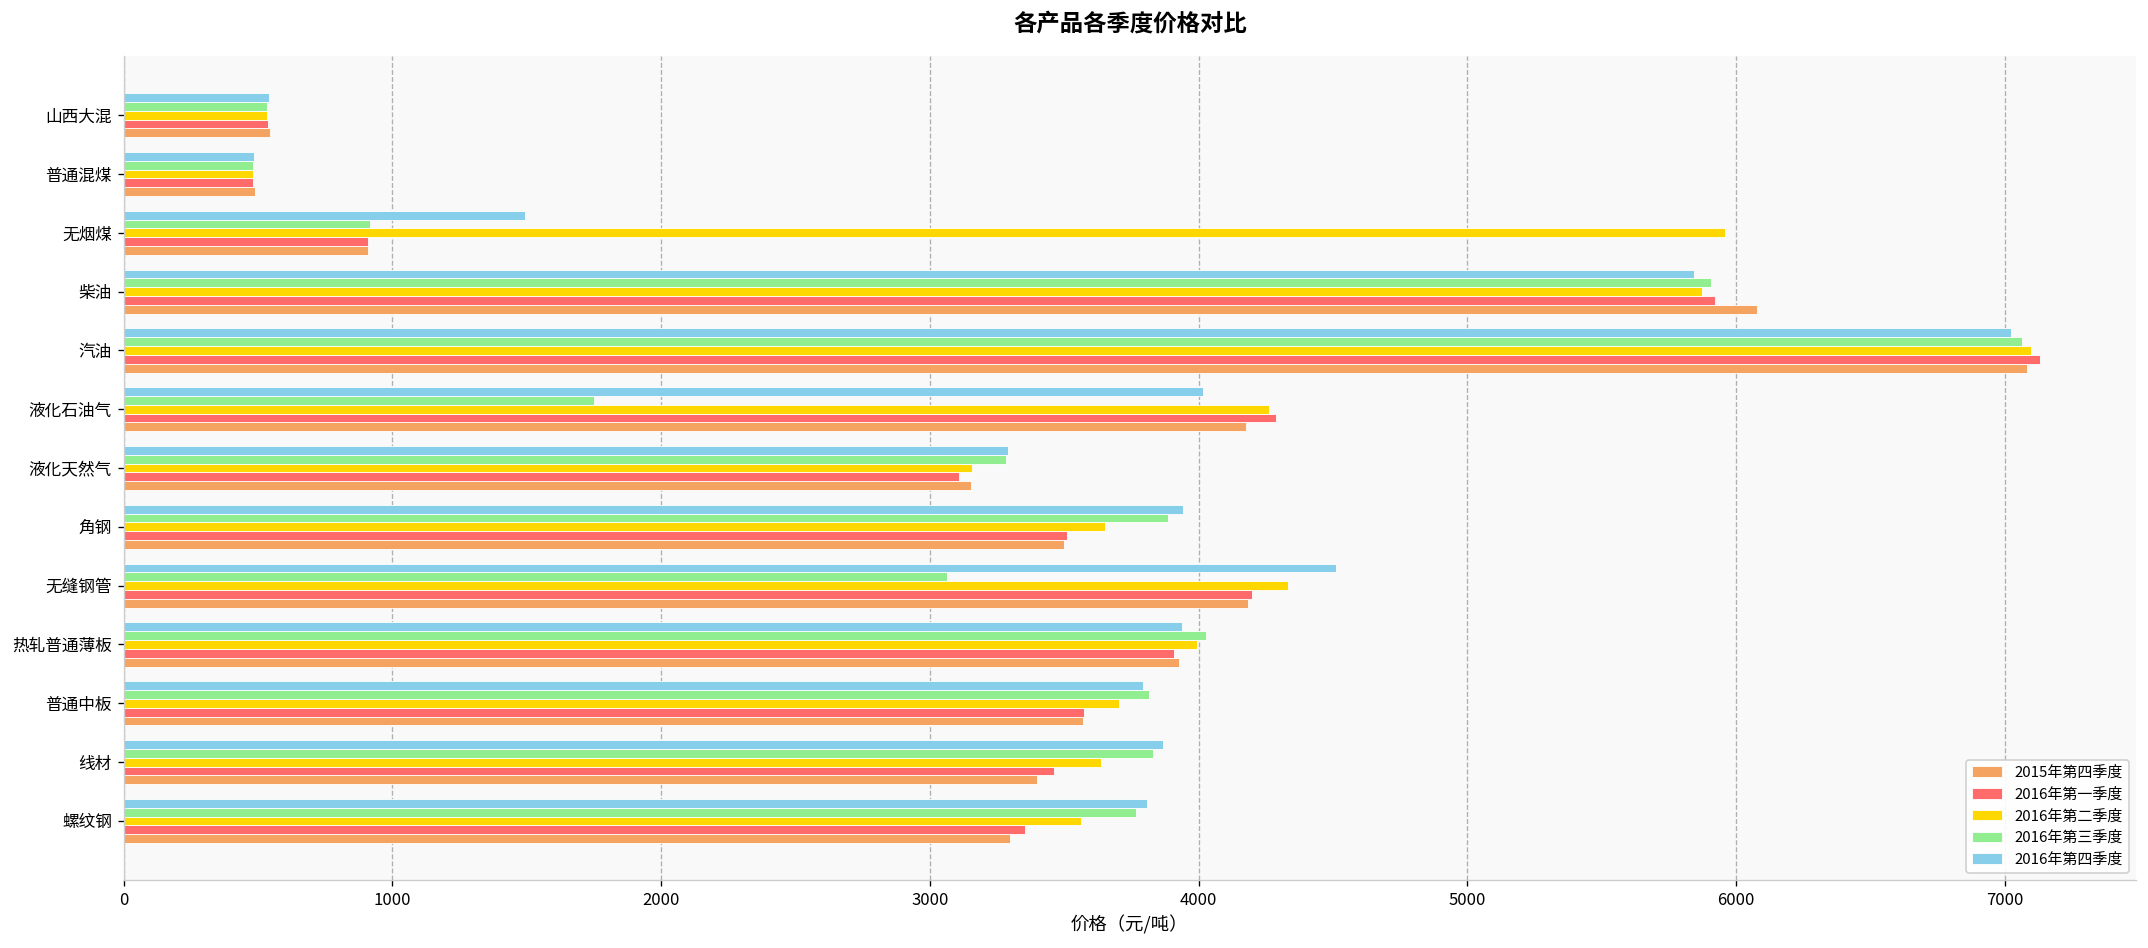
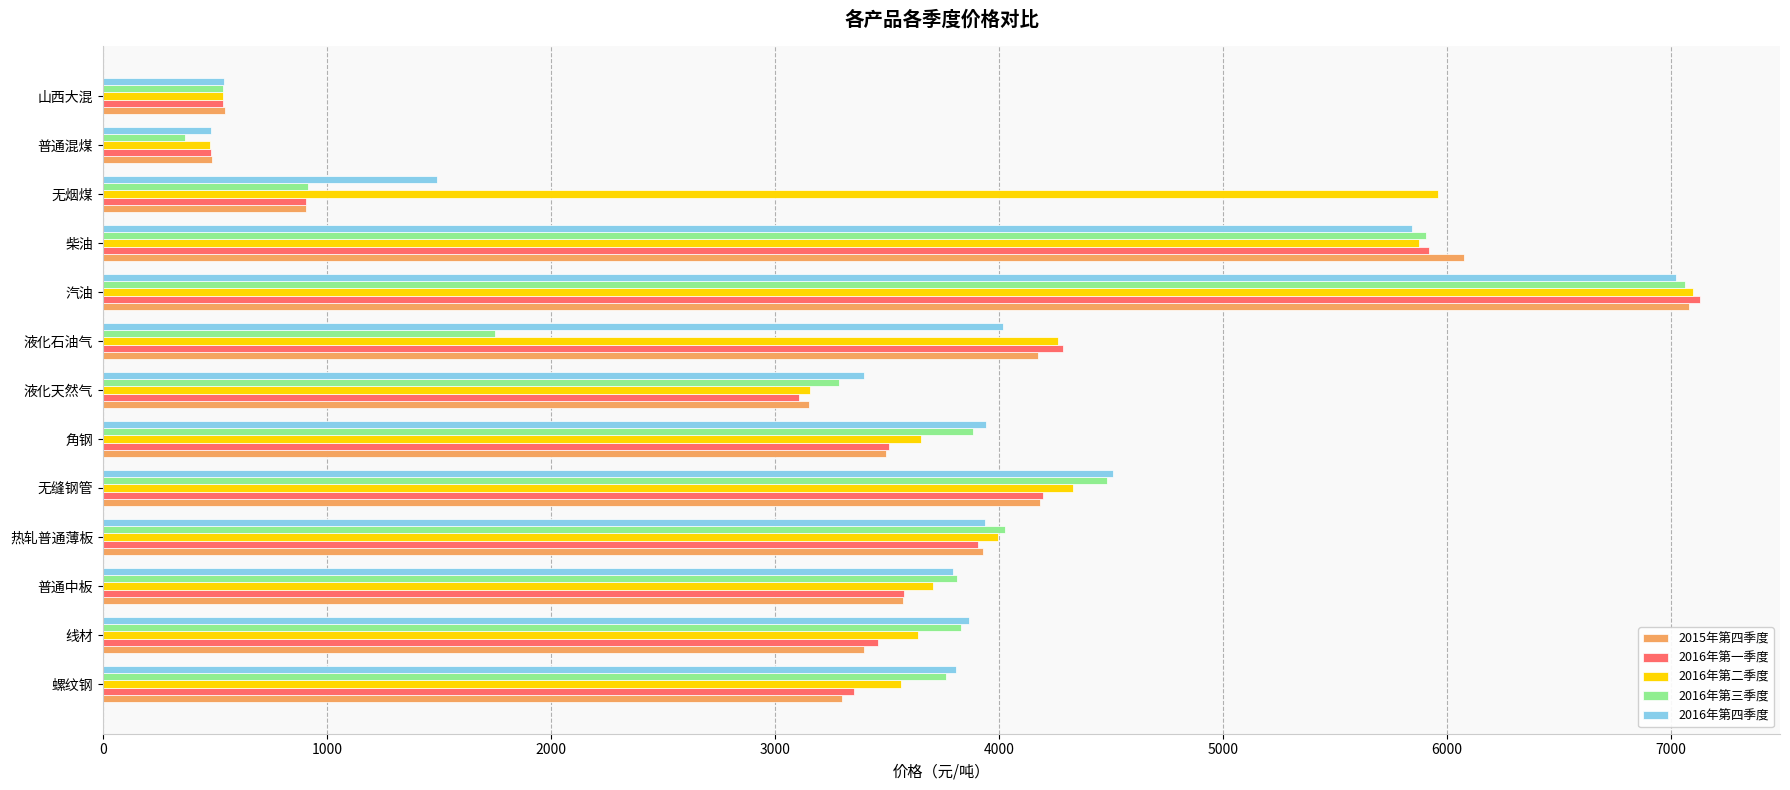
2016年第三季度, 普通混煤: 480 -> 370
2016年第四季度, 液化天然气: 3290 -> 3400
2016年第三季度, 无缝钢管: 3060 -> 4480
